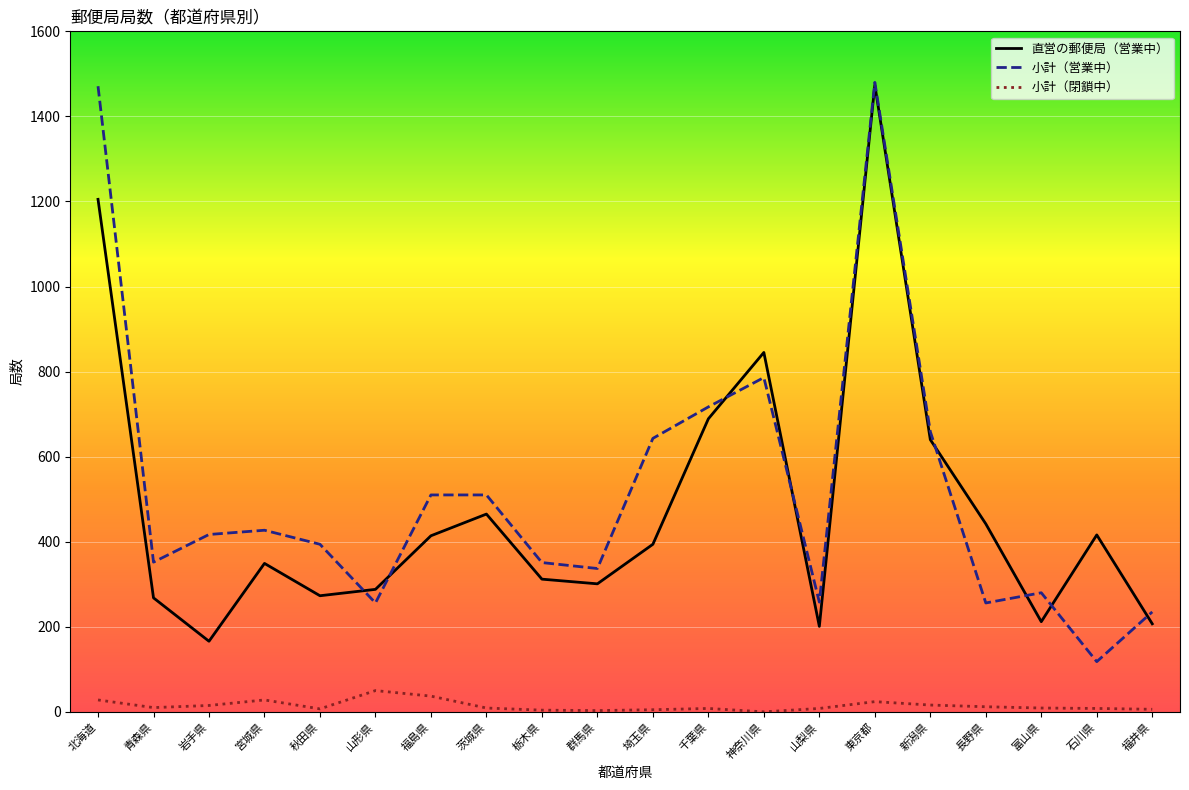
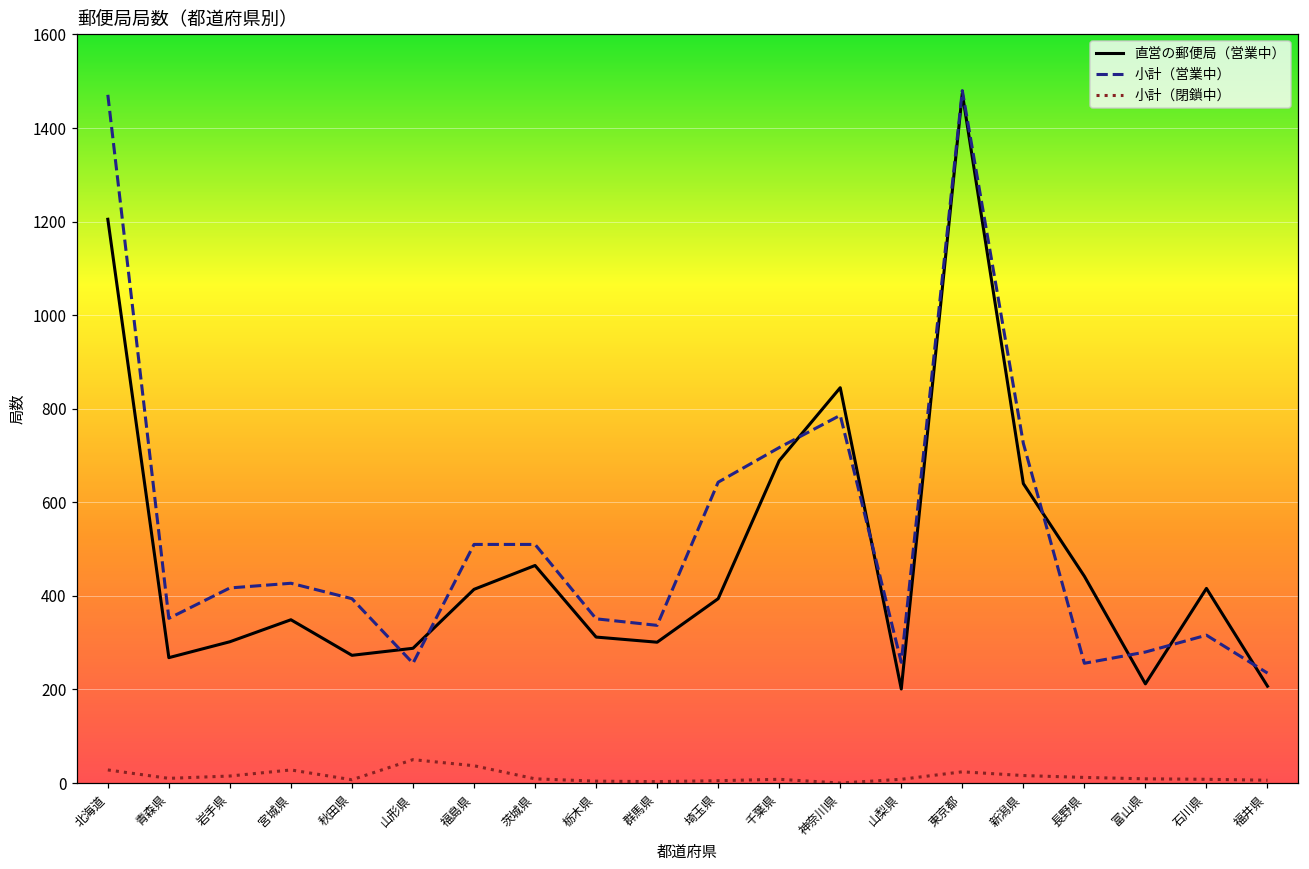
直営の郵便局（営業中）, 岩手県: 170 -> 300
小計（営業中）, 新潟県: 660 -> 730
小計（営業中）, 石川県: 120 -> 320
